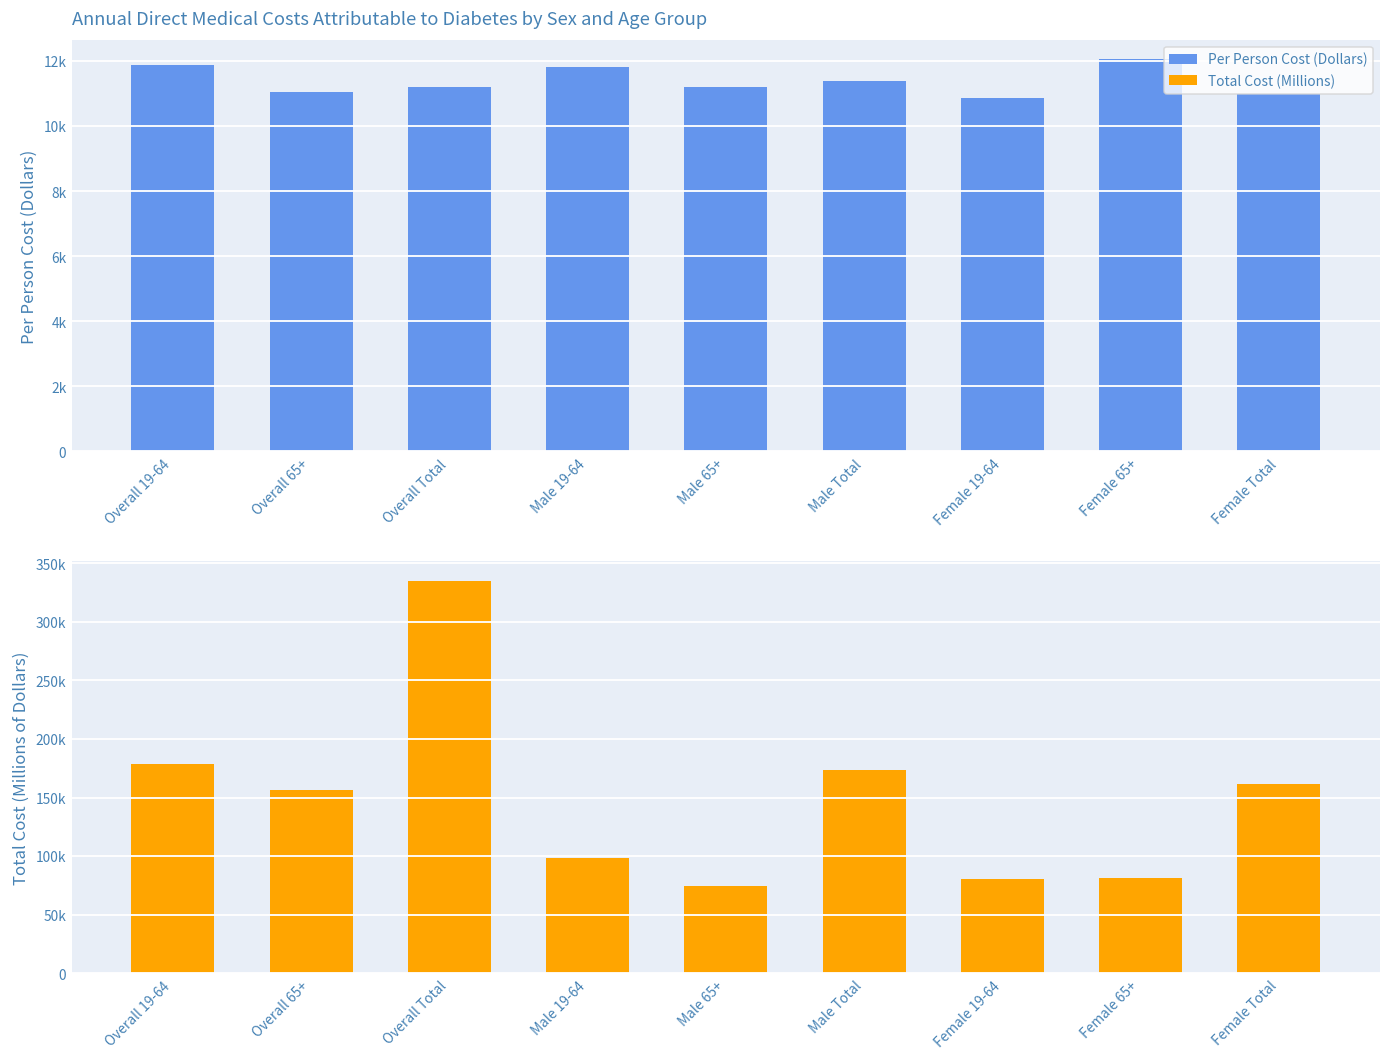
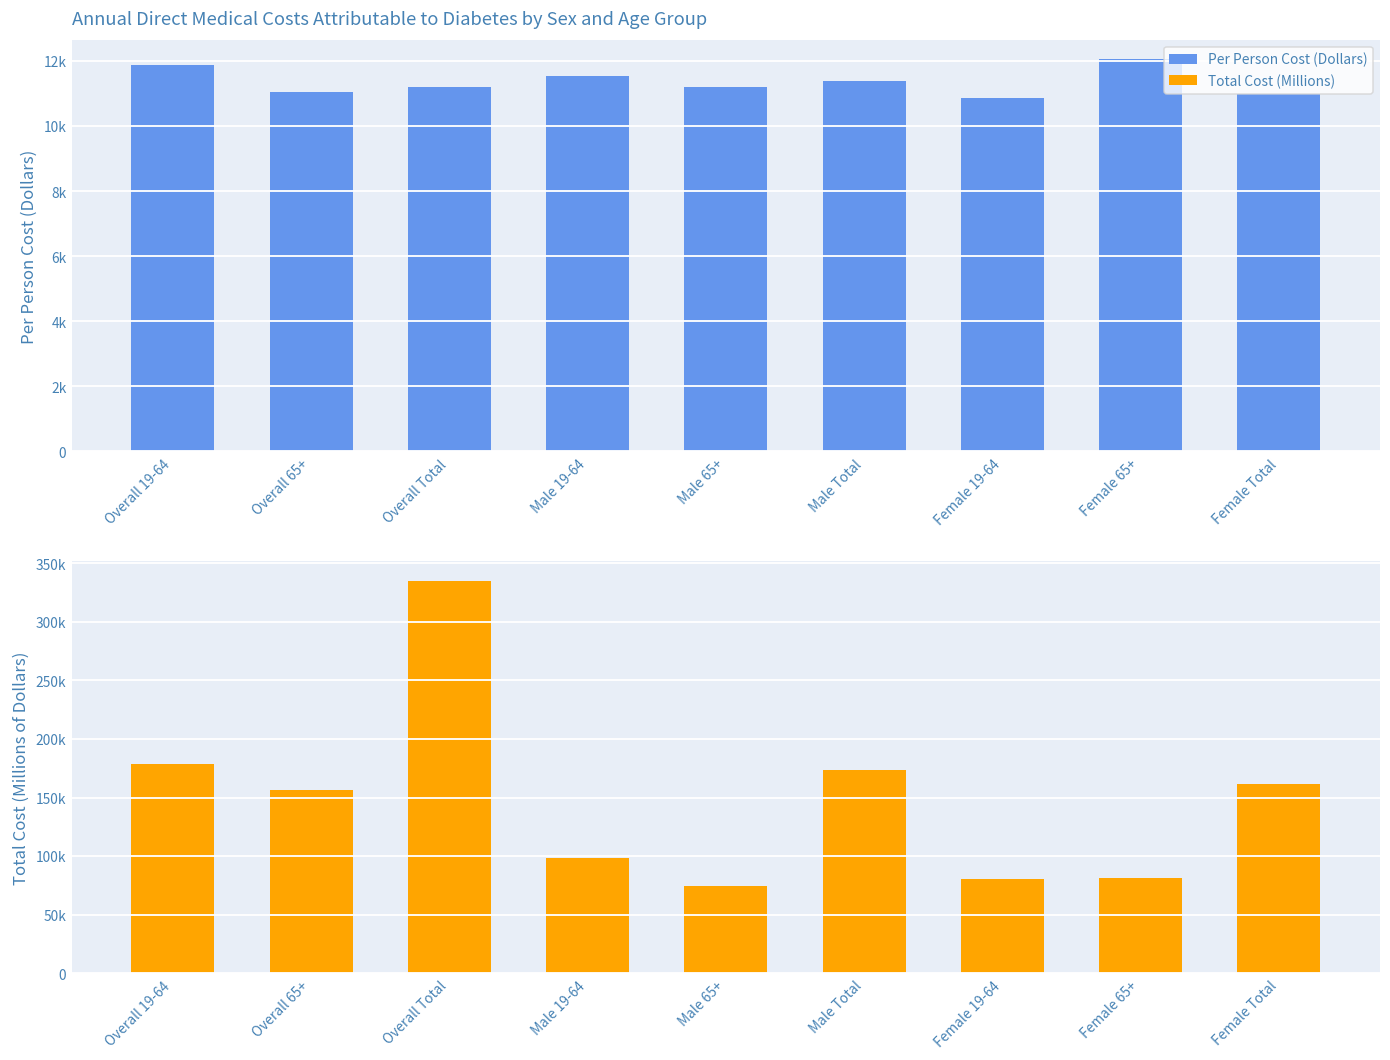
Annual Direct Medical Costs Attributable to Diabetes by Sex and Age Group, Male 19-64: 11800 -> 11600
